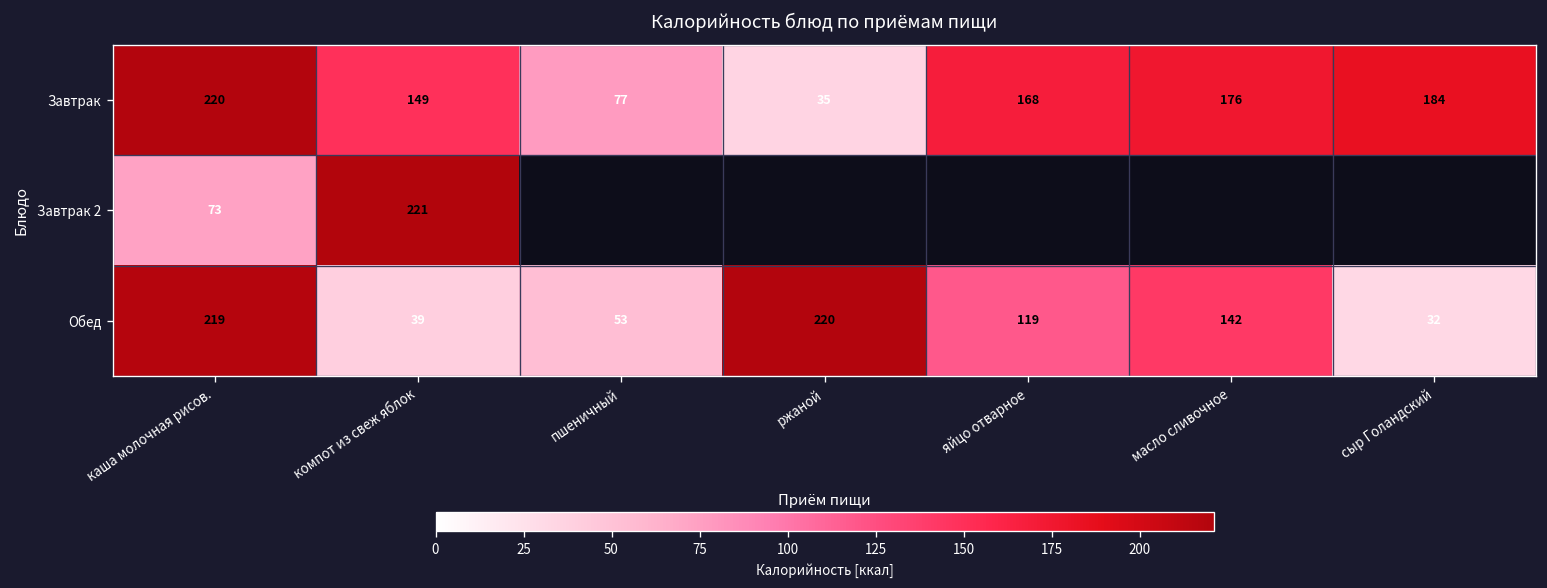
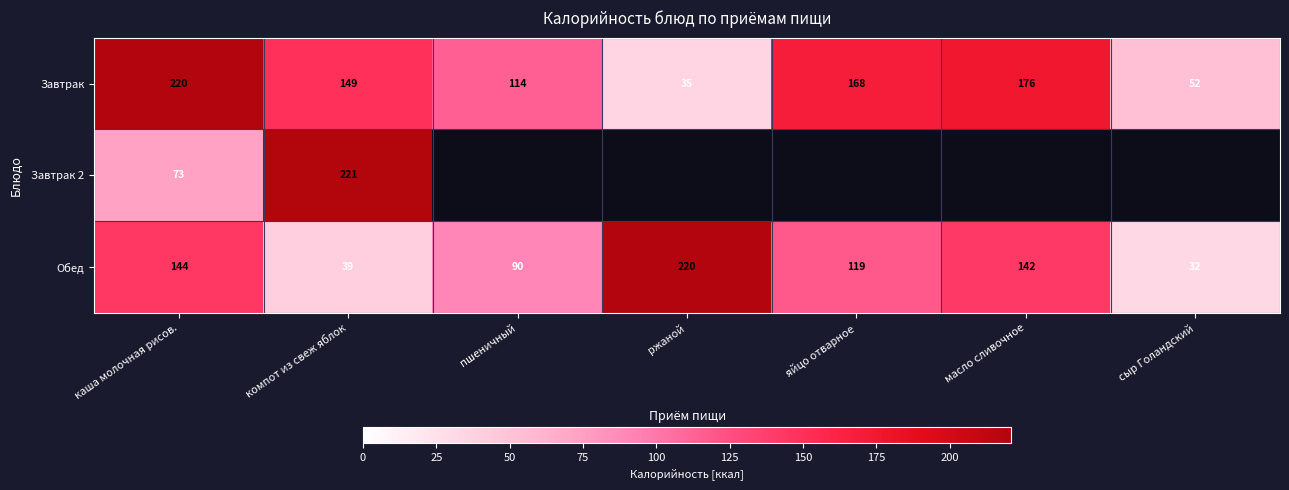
Завтрак, пшеничный: 77 -> 114
Завтрак, сыр Голандский: 184 -> 52
Обед, каша молочная рисов.: 219 -> 144
Обед, пшеничный: 53 -> 90
